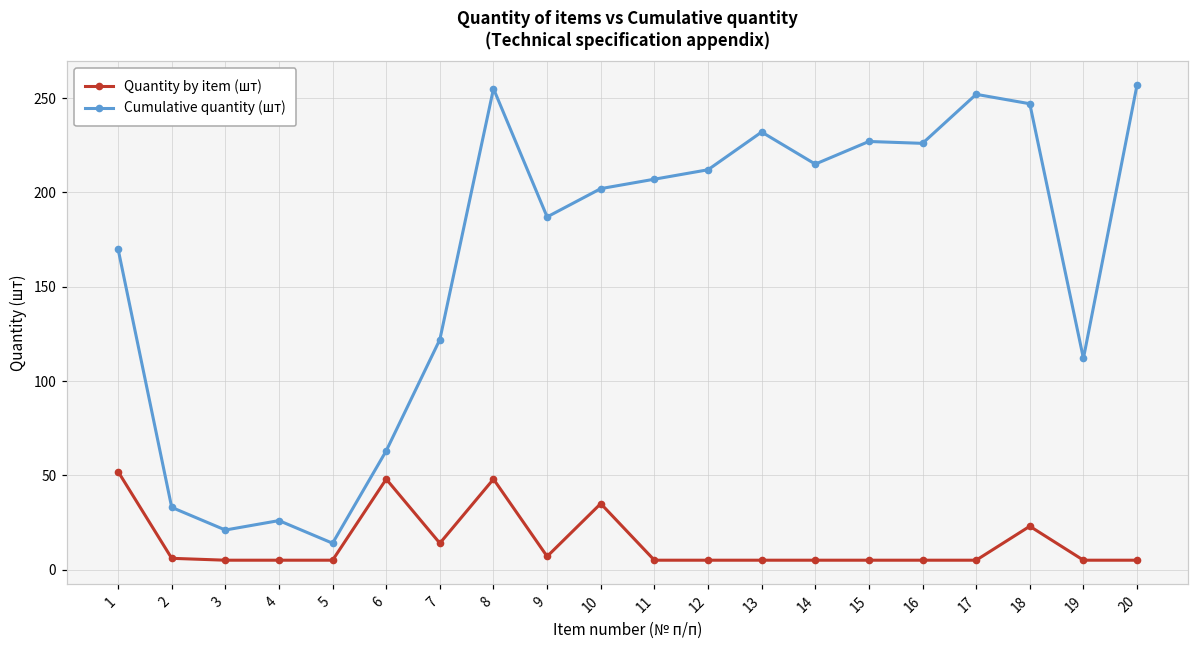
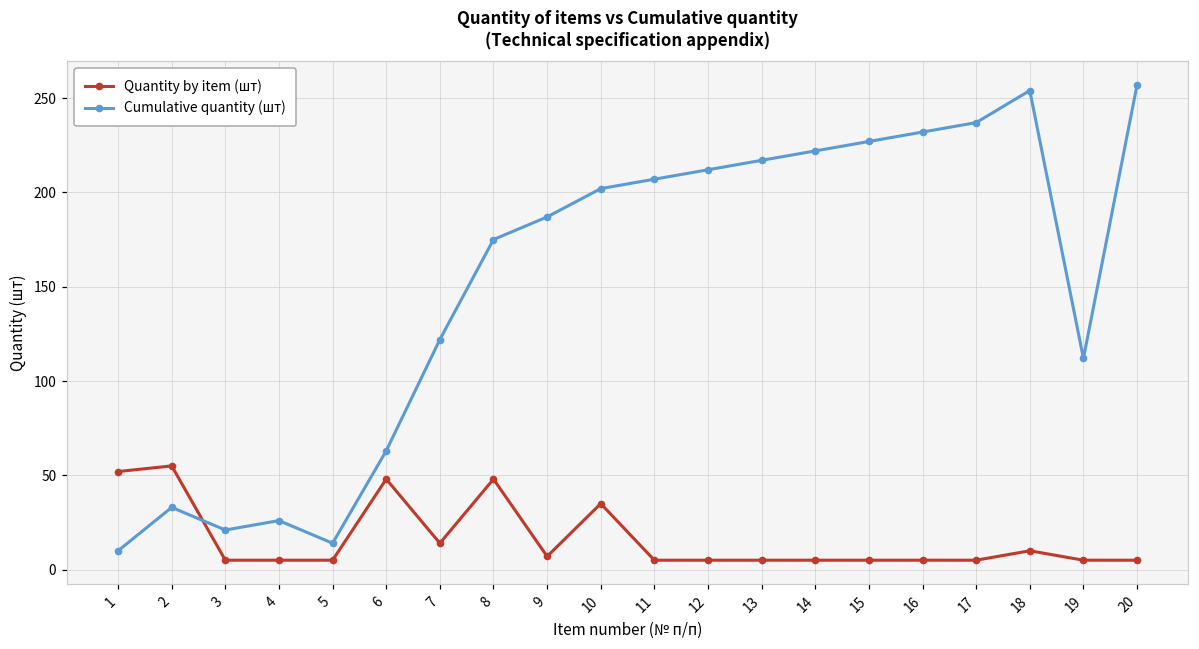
Cumulative quantity (шт), 1: 170 -> 10
Quantity by item (шт), 2: 6 -> 55
Cumulative quantity (шт), 8: 255 -> 175
Cumulative quantity (шт), 13: 232 -> 217
Cumulative quantity (шт), 14: 215 -> 222
Cumulative quantity (шт), 16: 226 -> 232
Cumulative quantity (шт), 17: 252 -> 237
Quantity by item (шт), 18: 23 -> 10
Cumulative quantity (шт), 18: 247 -> 254
